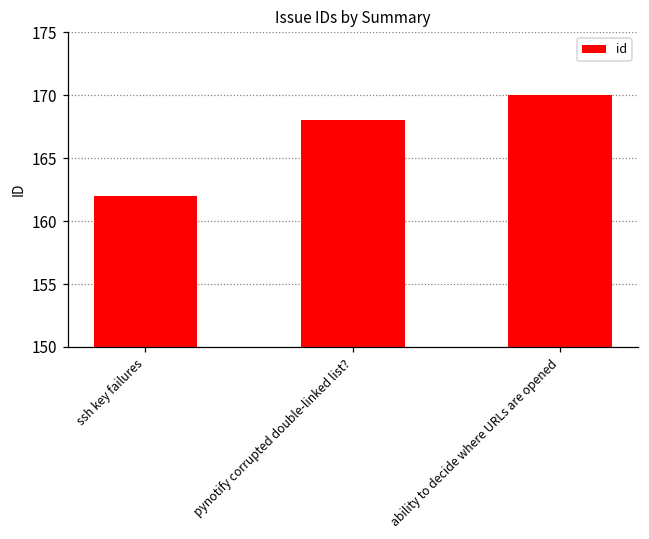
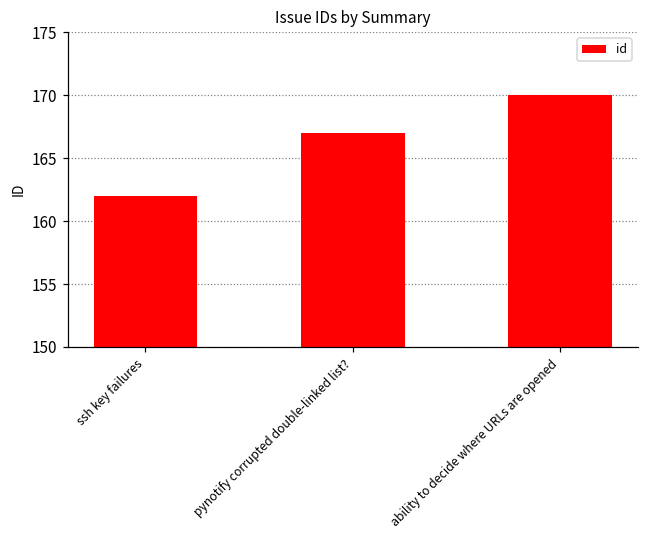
pynotify corrupted double-linked list?: 168 -> 167
